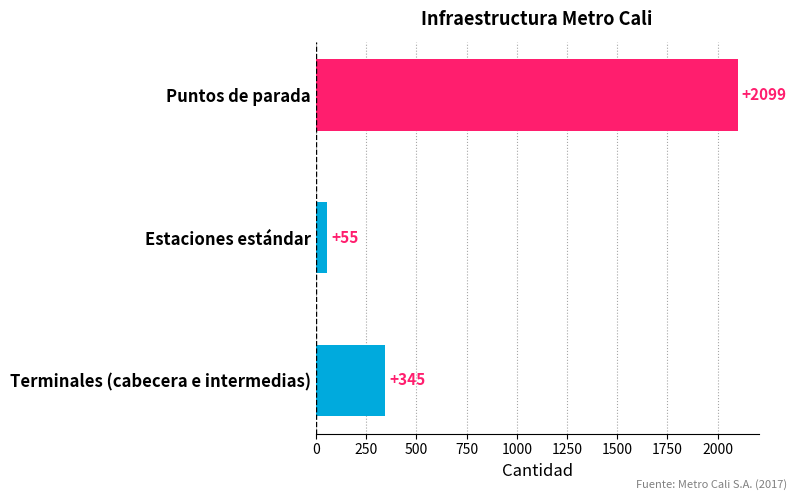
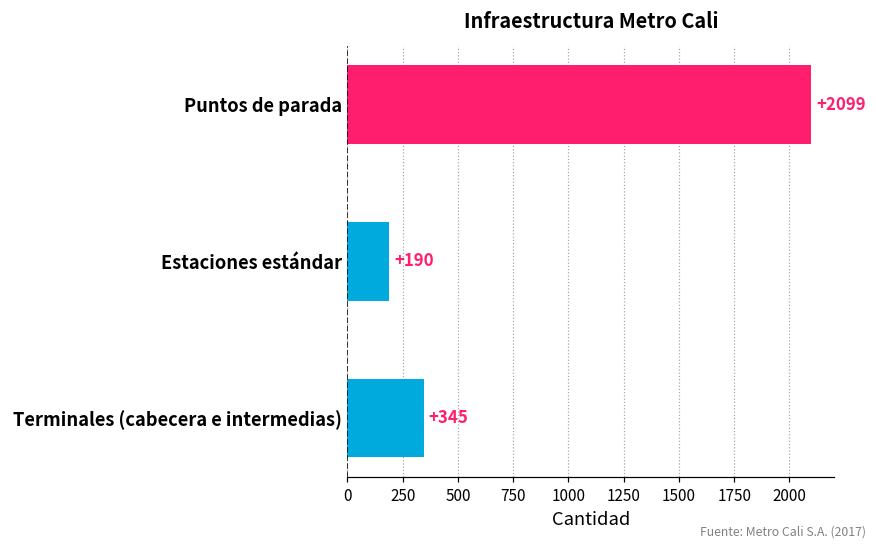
Estaciones estándar: +55 -> +190
